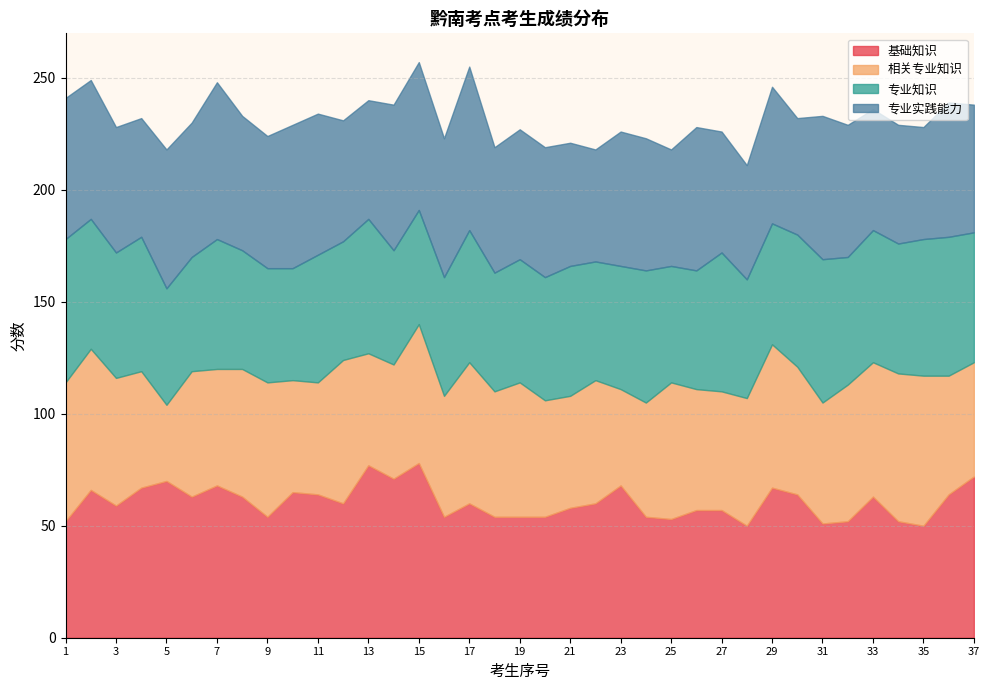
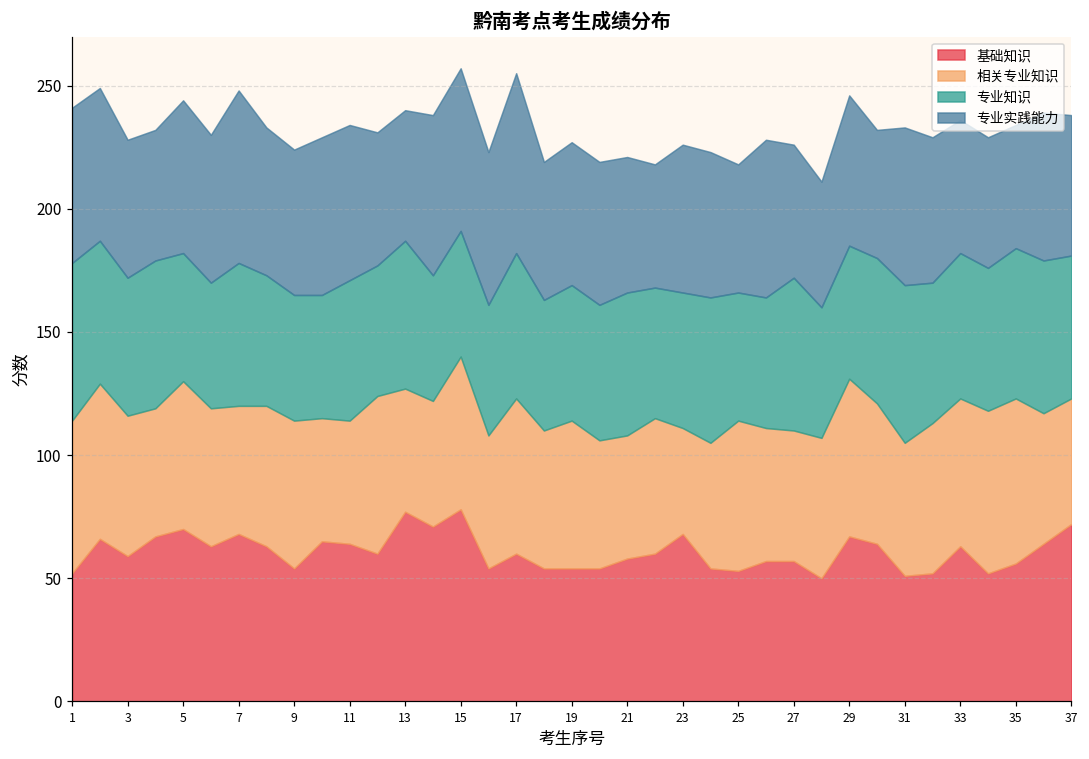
相关专业知识, 5: 34 -> 60
基础知识, 35: 50 -> 56
